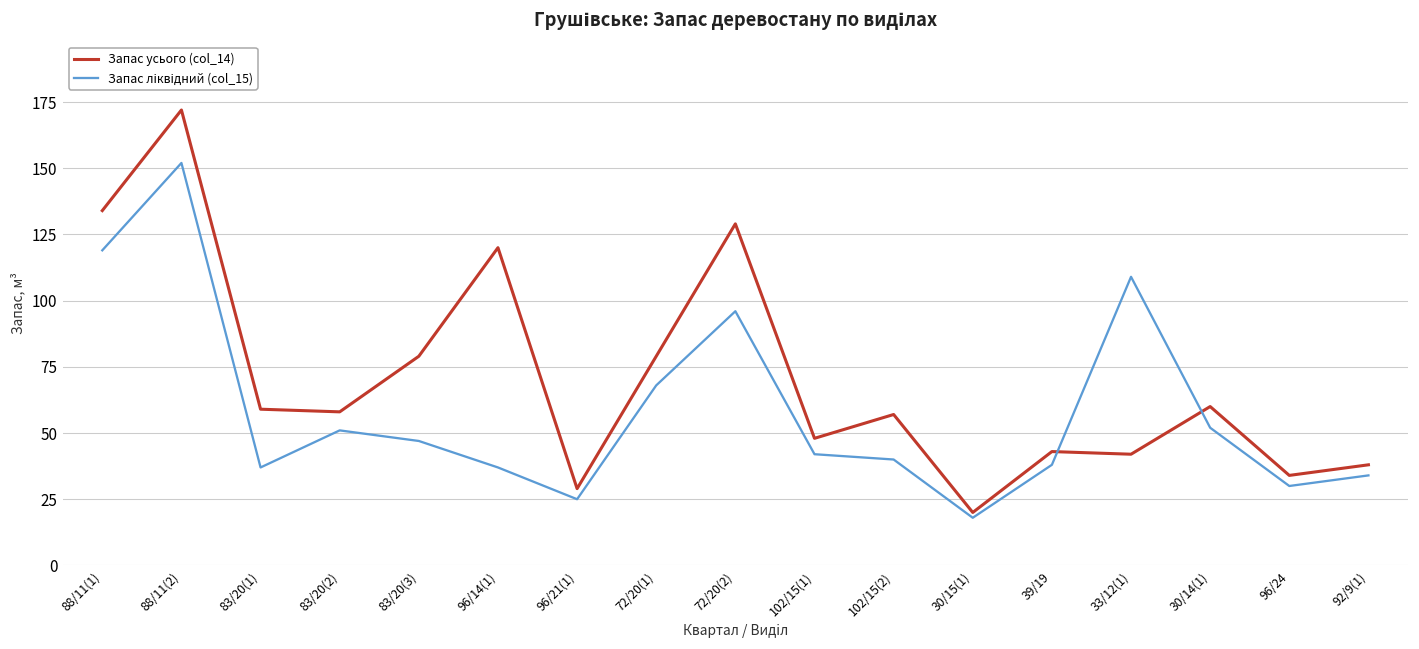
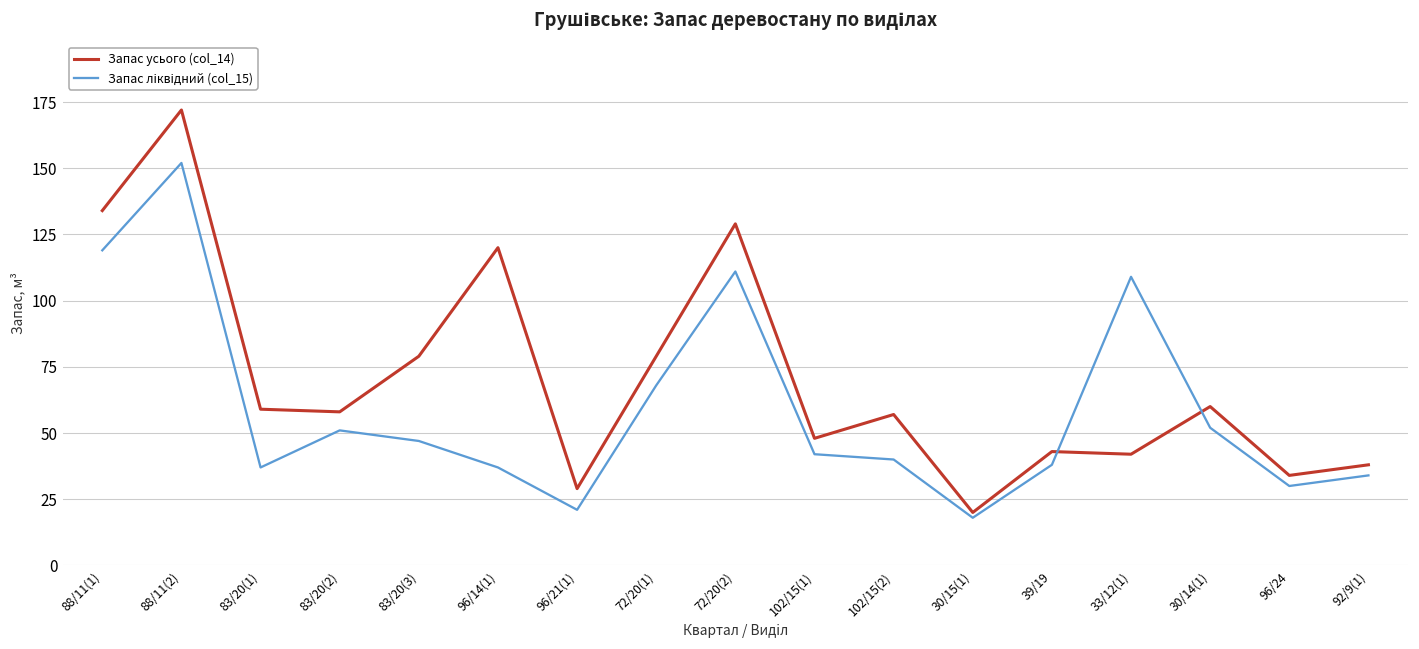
Запас ліквідний (col_15), 96/21(1): 25 -> 21
Запас ліквідний (col_15), 72/20(2): 96 -> 111
